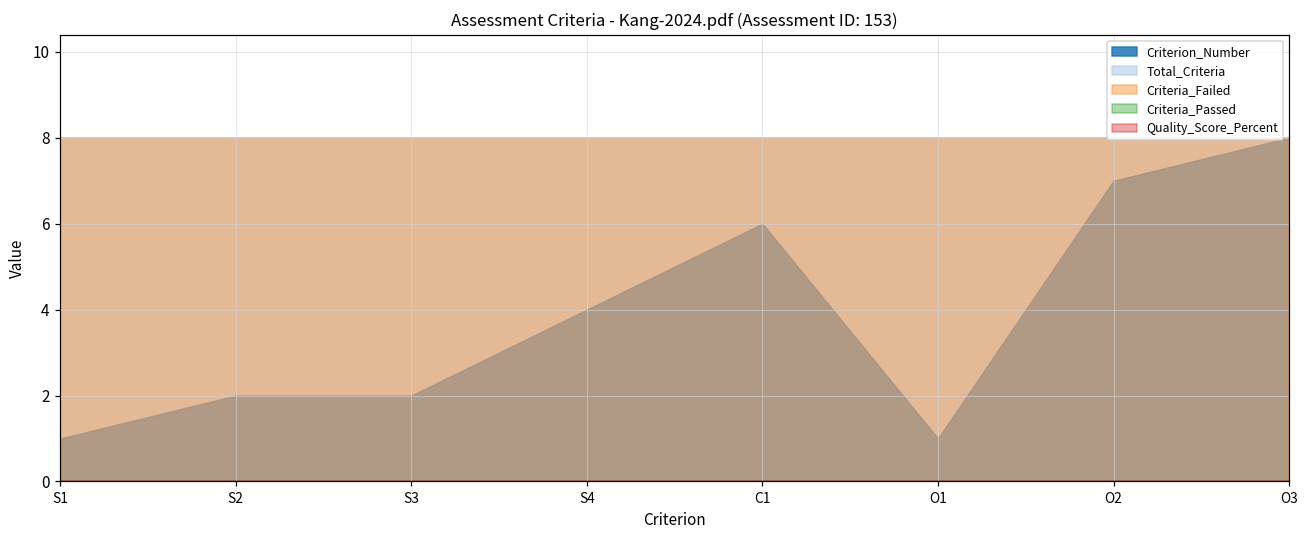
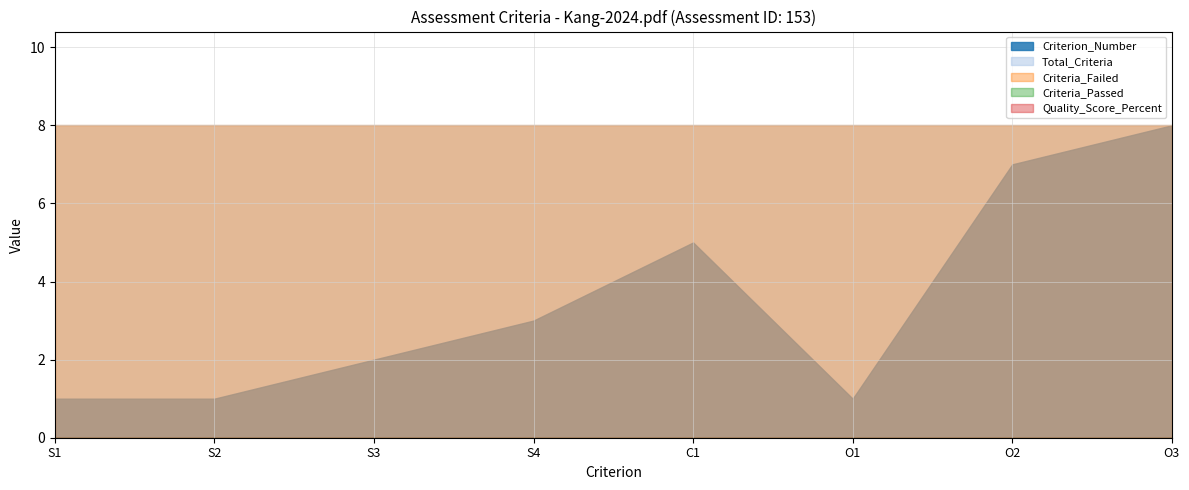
Criterion_Number, S2: 2 -> 1
Criterion_Number, S4: 4 -> 3
Criterion_Number, C1: 6 -> 5
